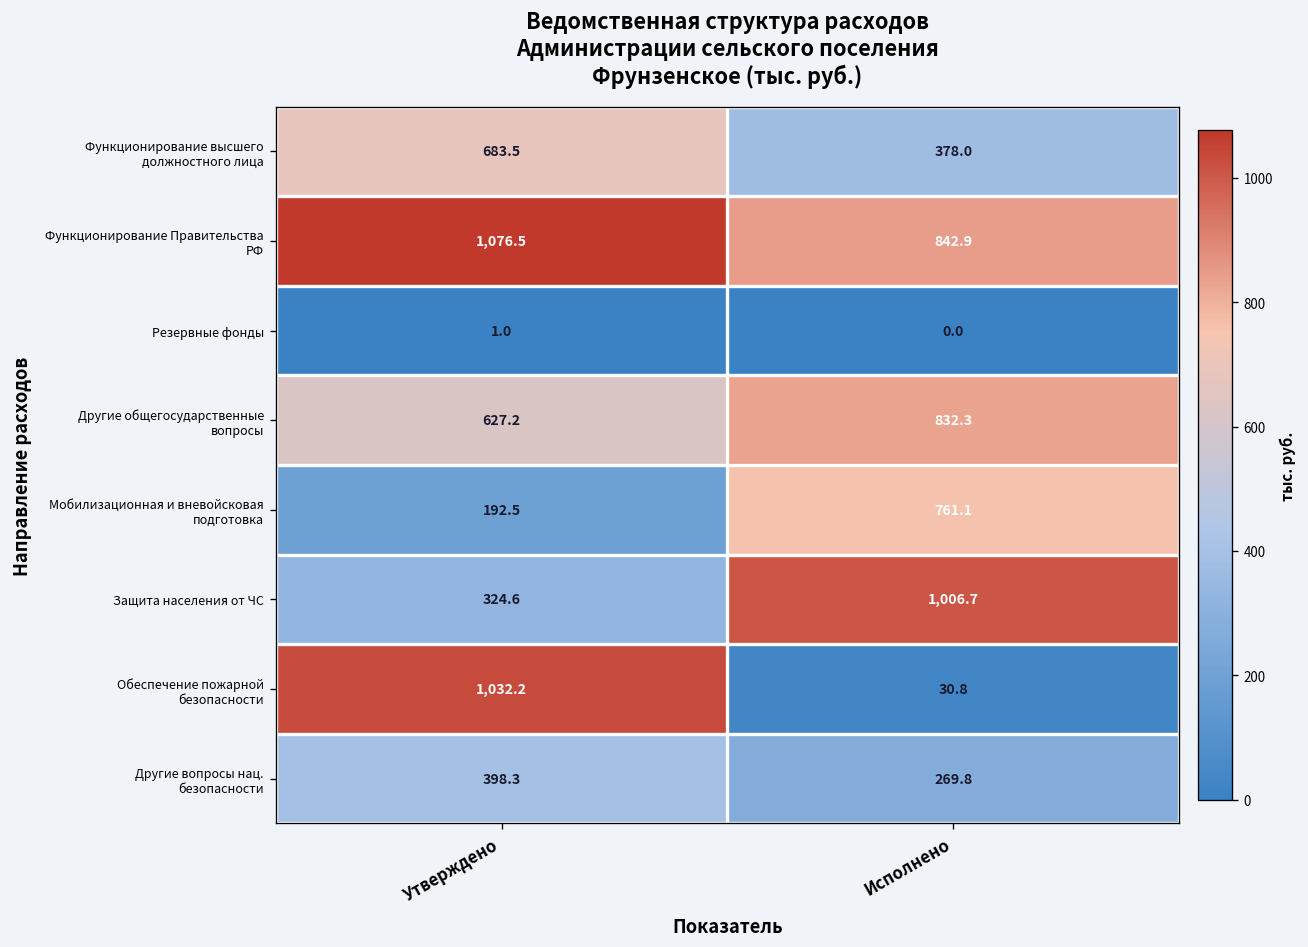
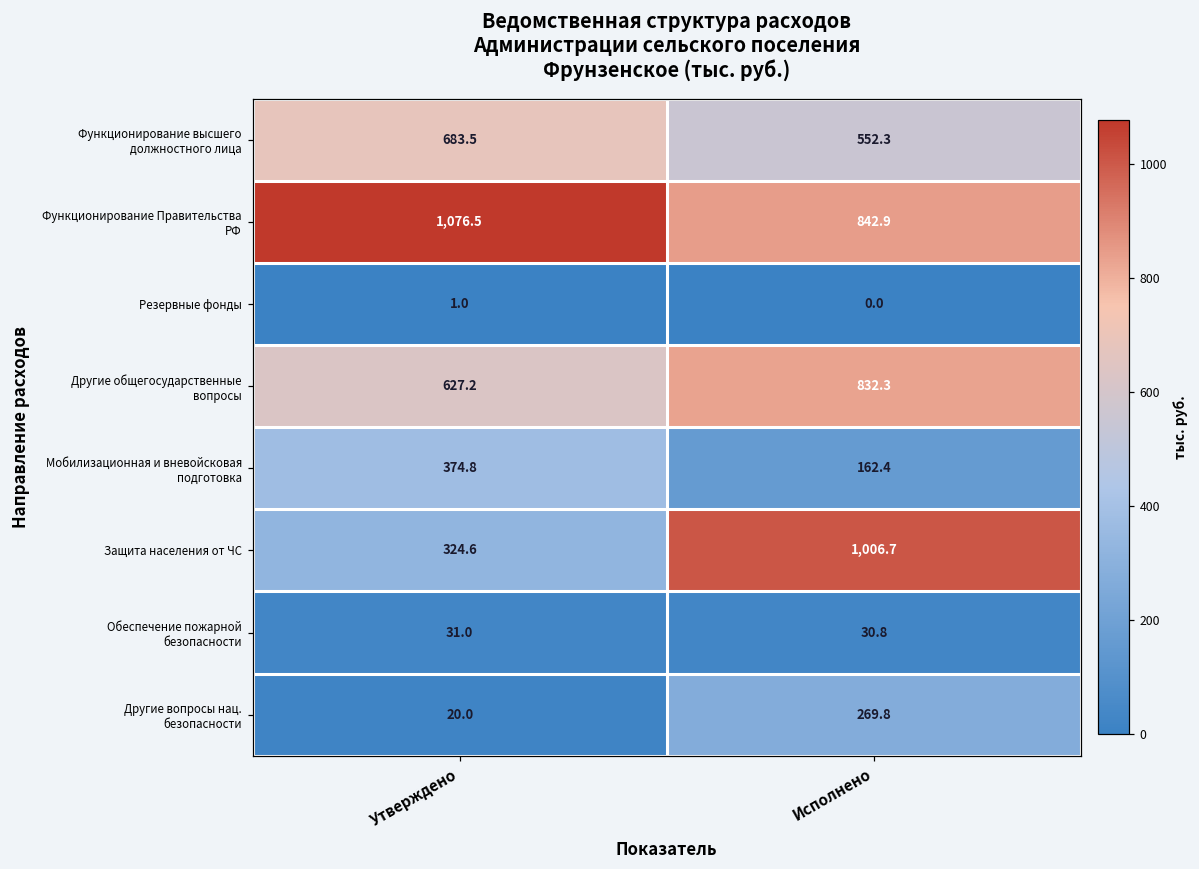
Функционирование высшего должностного лица, Исполнено: 378.0 -> 552.3
Мобилизационная и вневойсковая подготовка, Утверждено: 192.5 -> 374.8
Мобилизационная и вневойсковая подготовка, Исполнено: 761.1 -> 162.4
Обеспечение пожарной безопасности, Утверждено: 1,032.2 -> 31.0
Другие вопросы нац. безопасности, Утверждено: 398.3 -> 20.0
